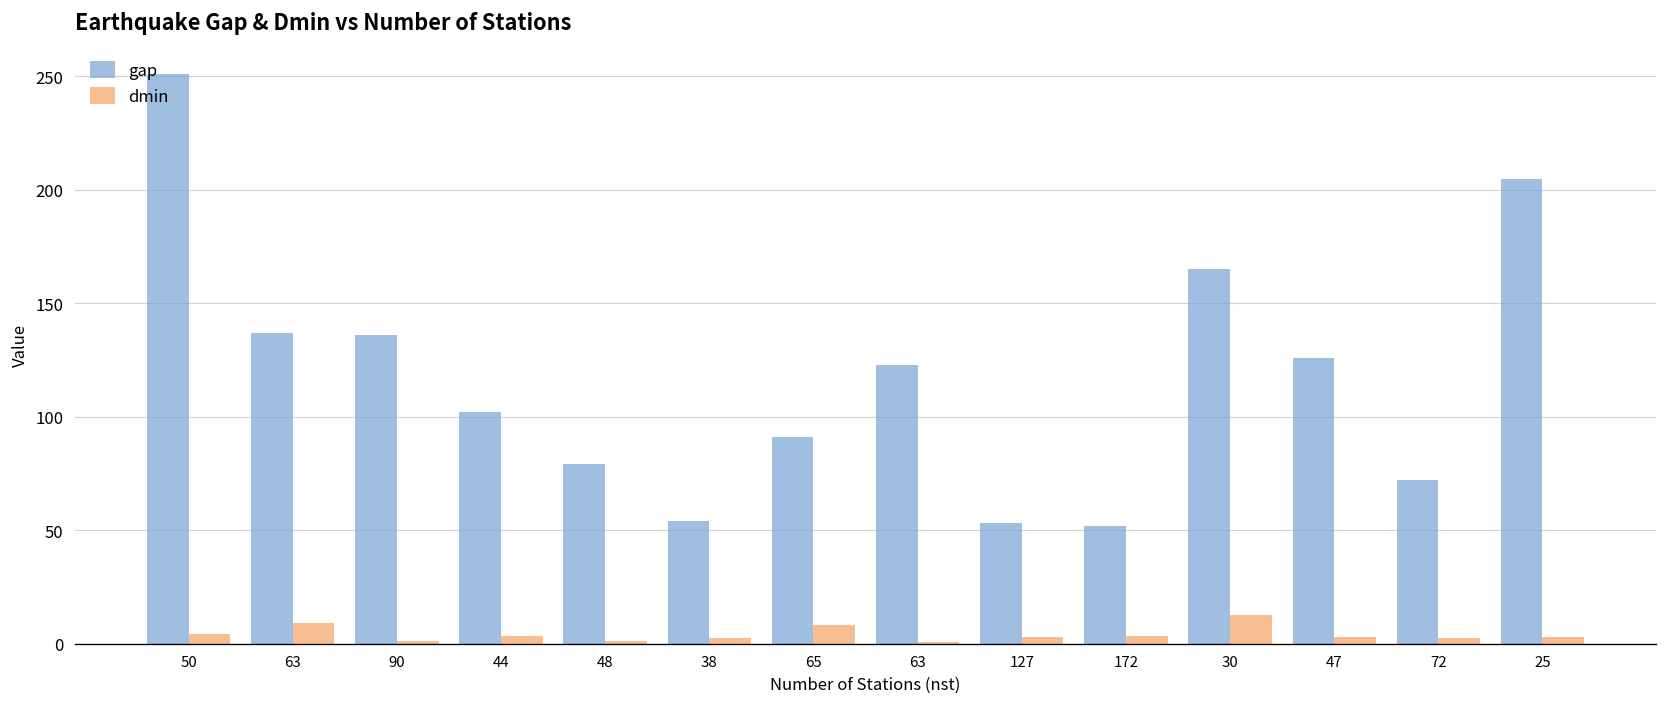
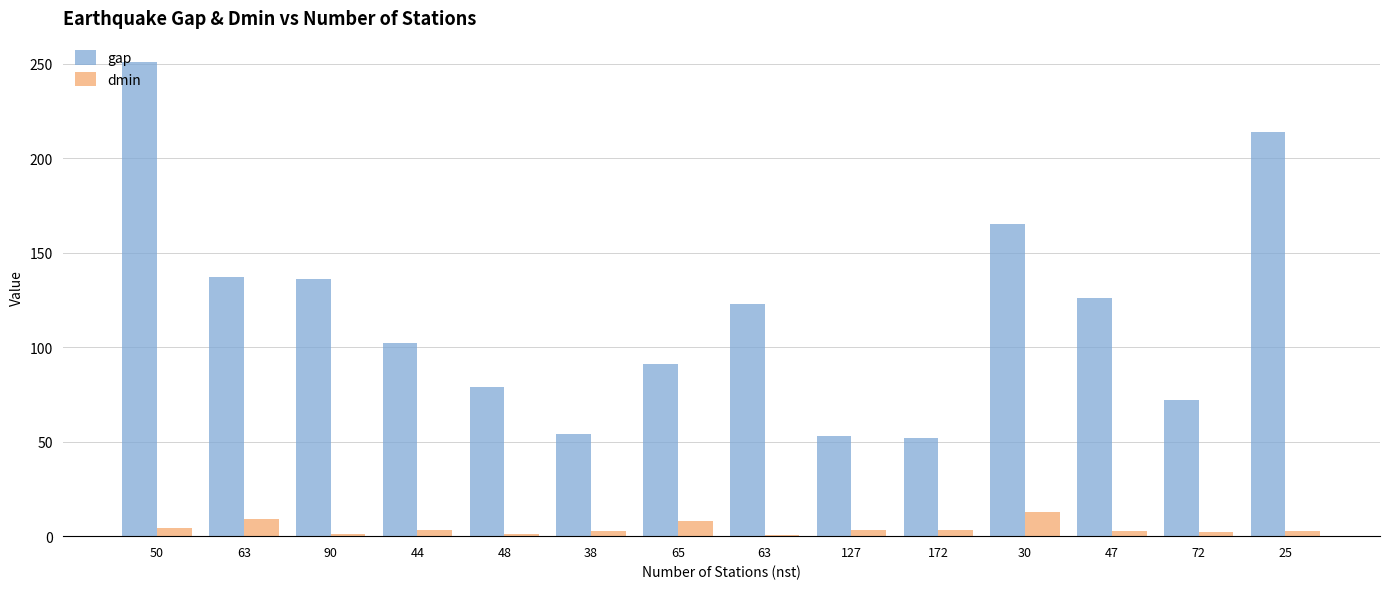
gap, 25: 205 -> 214
